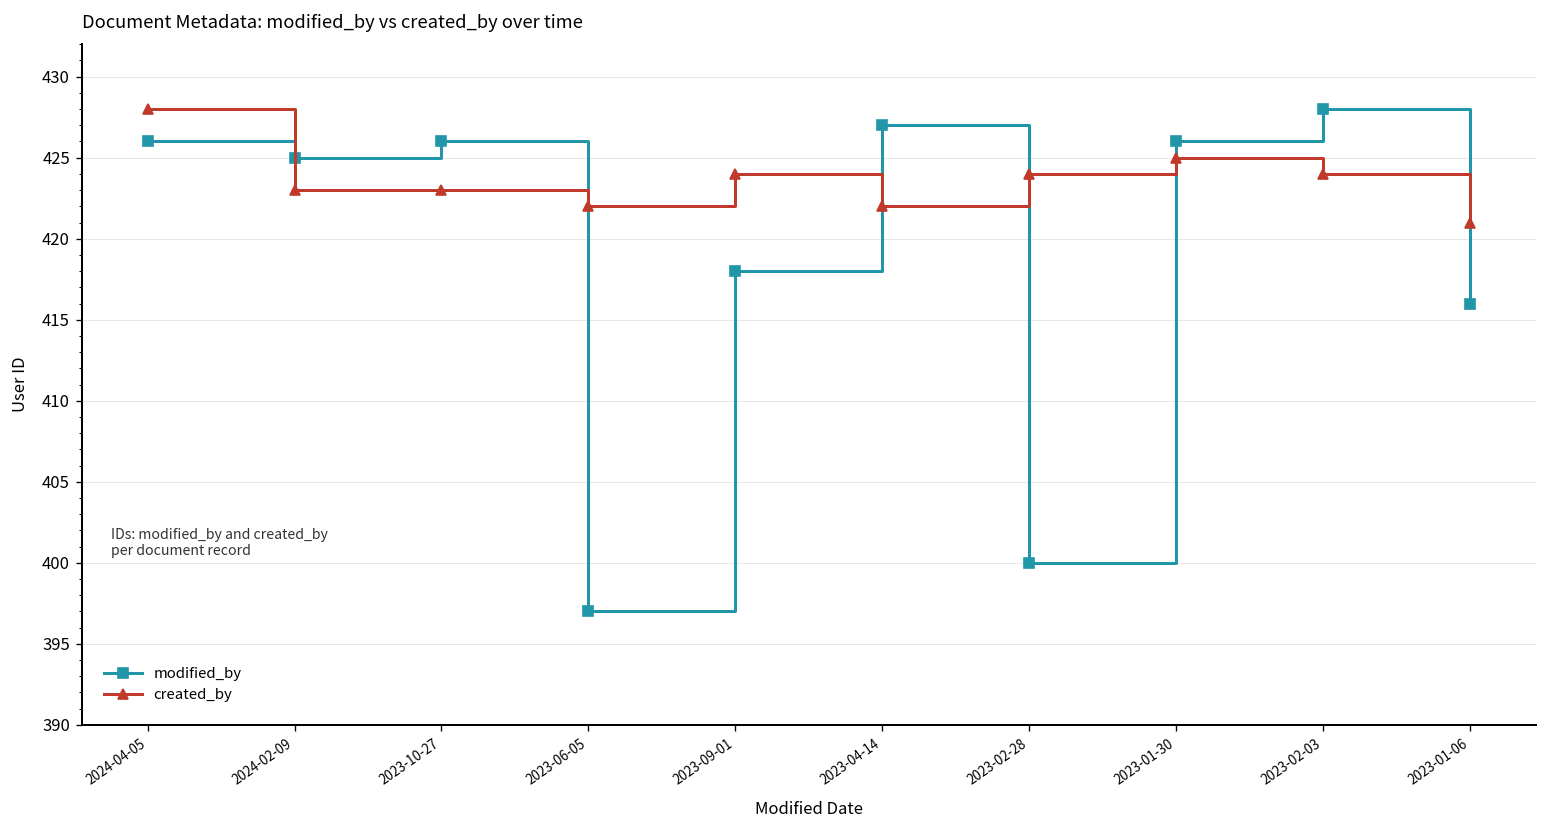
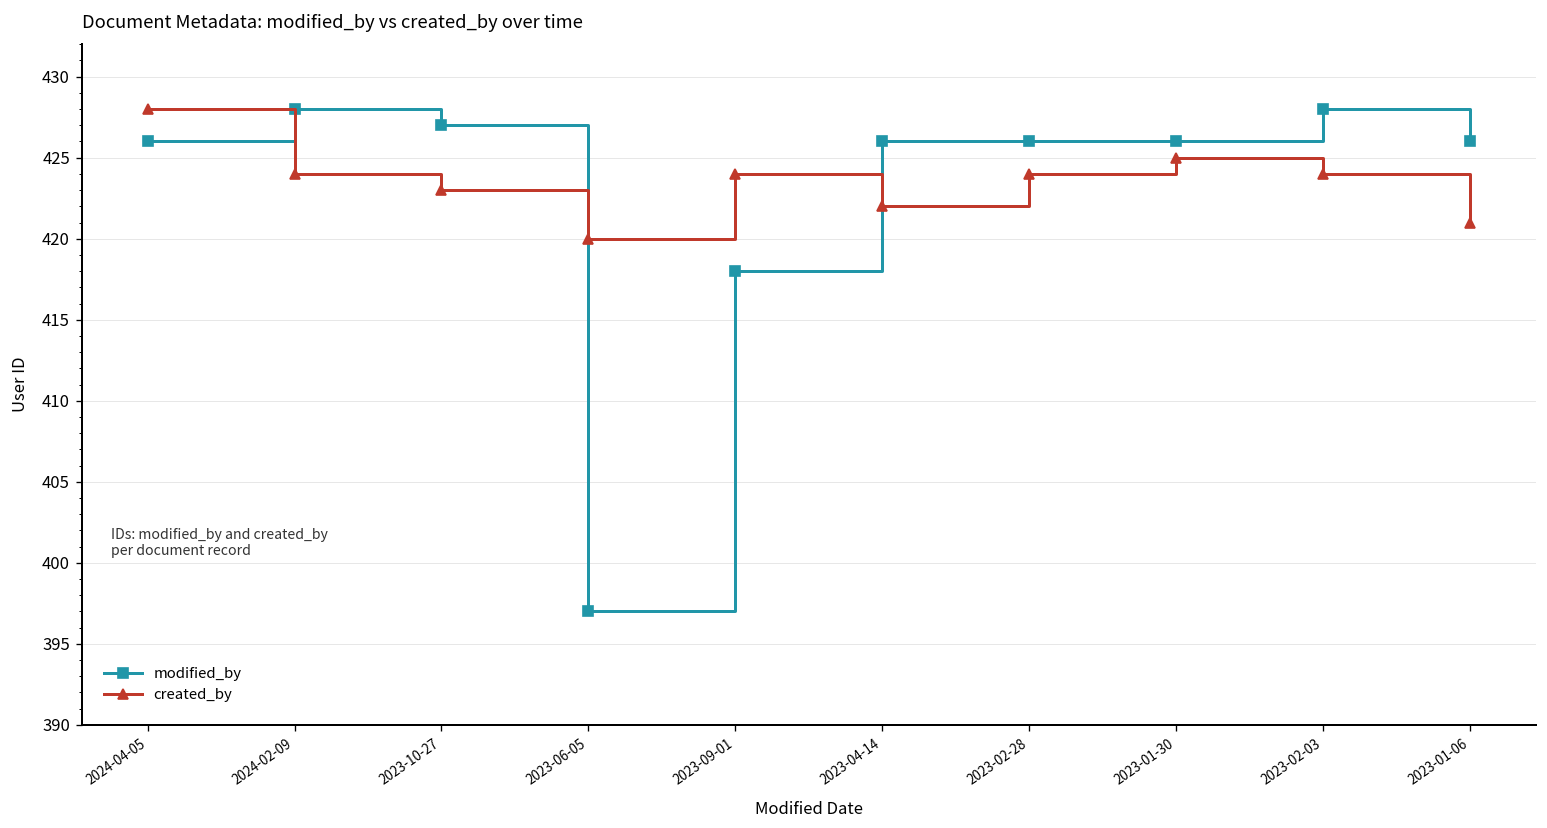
modified_by, 2024-02-09: 425 -> 428
created_by, 2024-02-09: 423 -> 424
modified_by, 2023-10-27: 426 -> 427
created_by, 2023-06-05: 422 -> 420
modified_by, 2023-04-14: 427 -> 426
modified_by, 2023-02-28: 400 -> 426
modified_by, 2023-01-06: 416 -> 426
